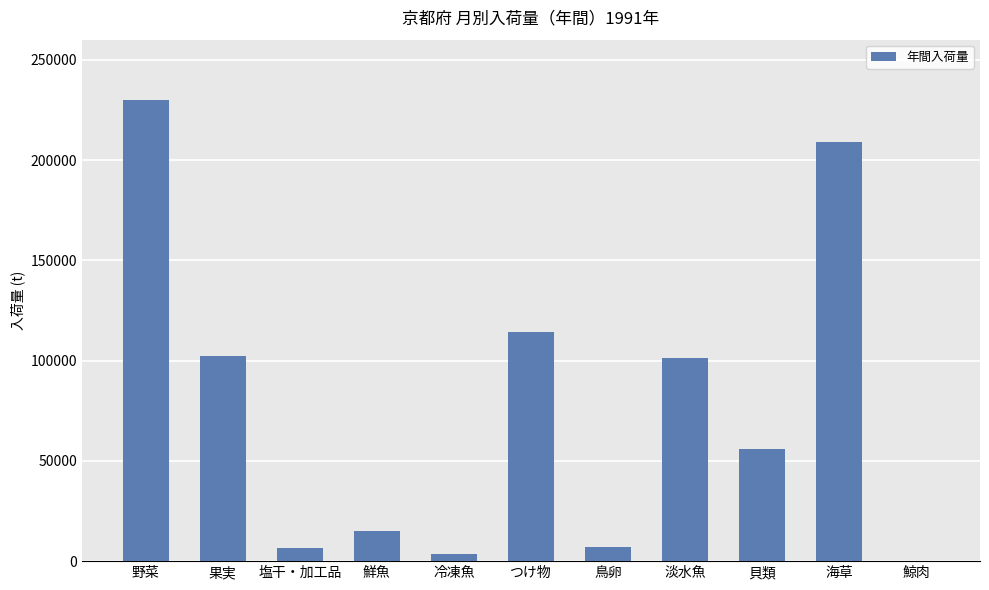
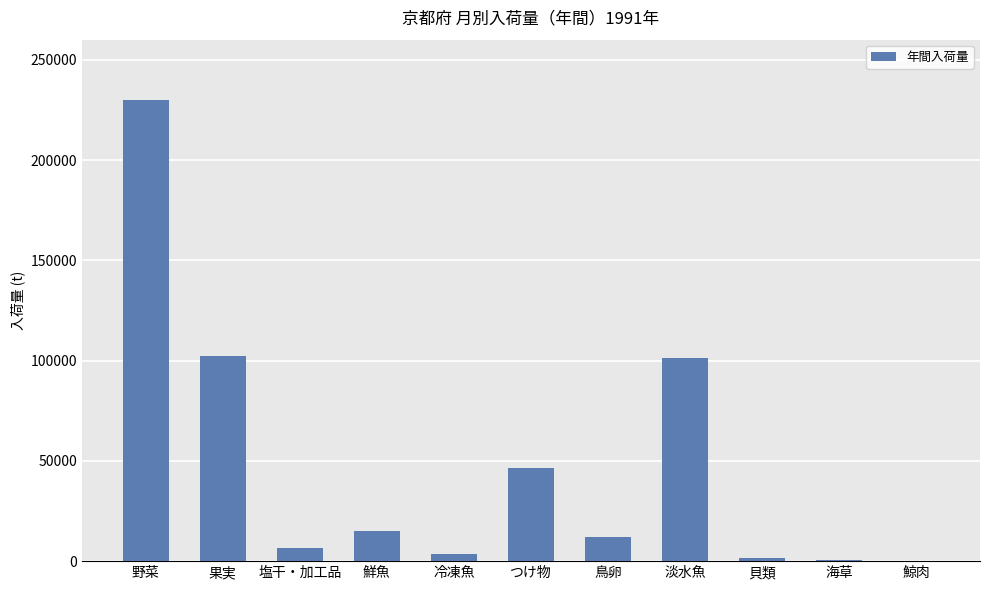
つけ物: 114000 -> 47000
鳥卵: 7000 -> 12000
貝類: 56000 -> 2000
海草: 209000 -> 1000
